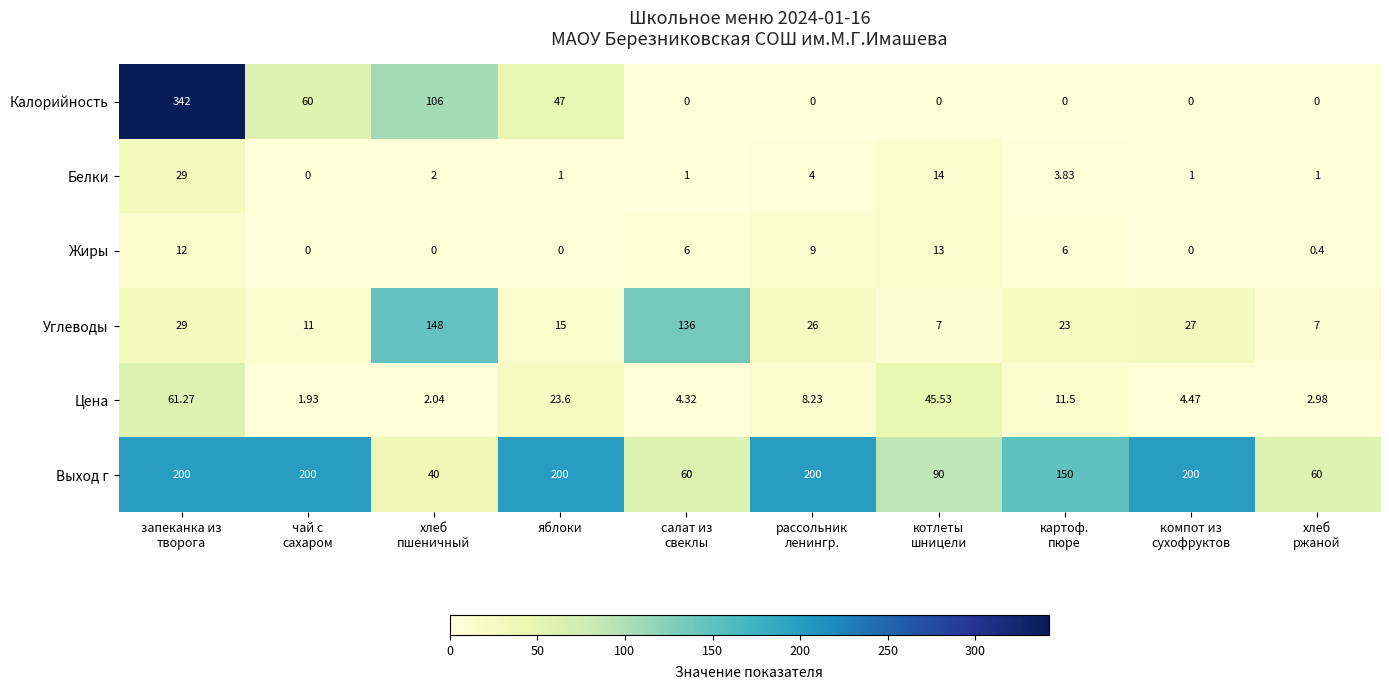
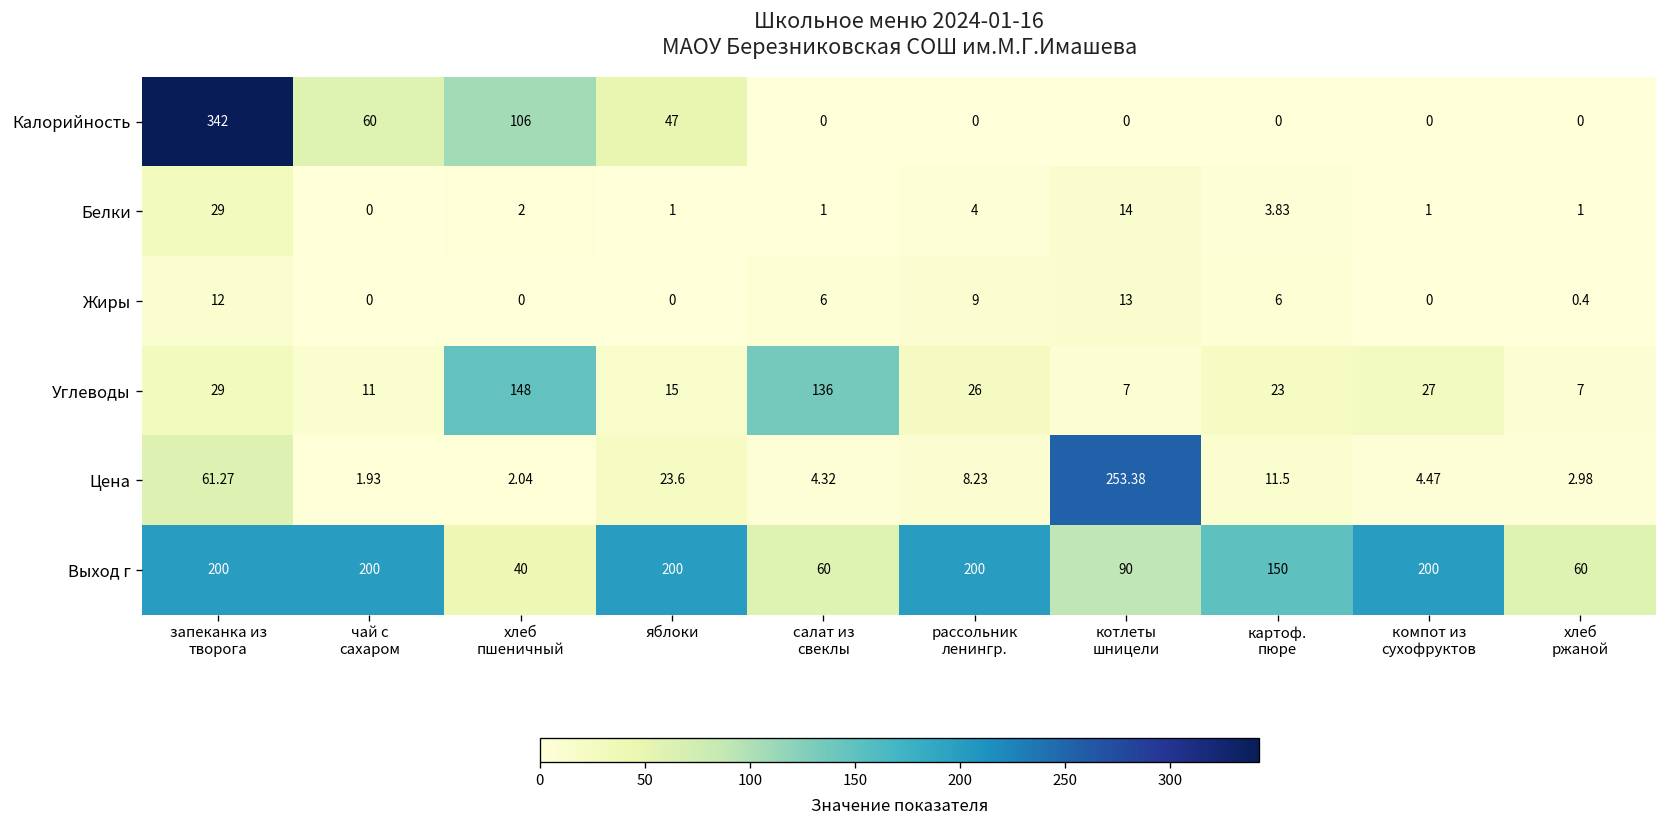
Цена, котлеты шницели: 45.53 -> 253.38
